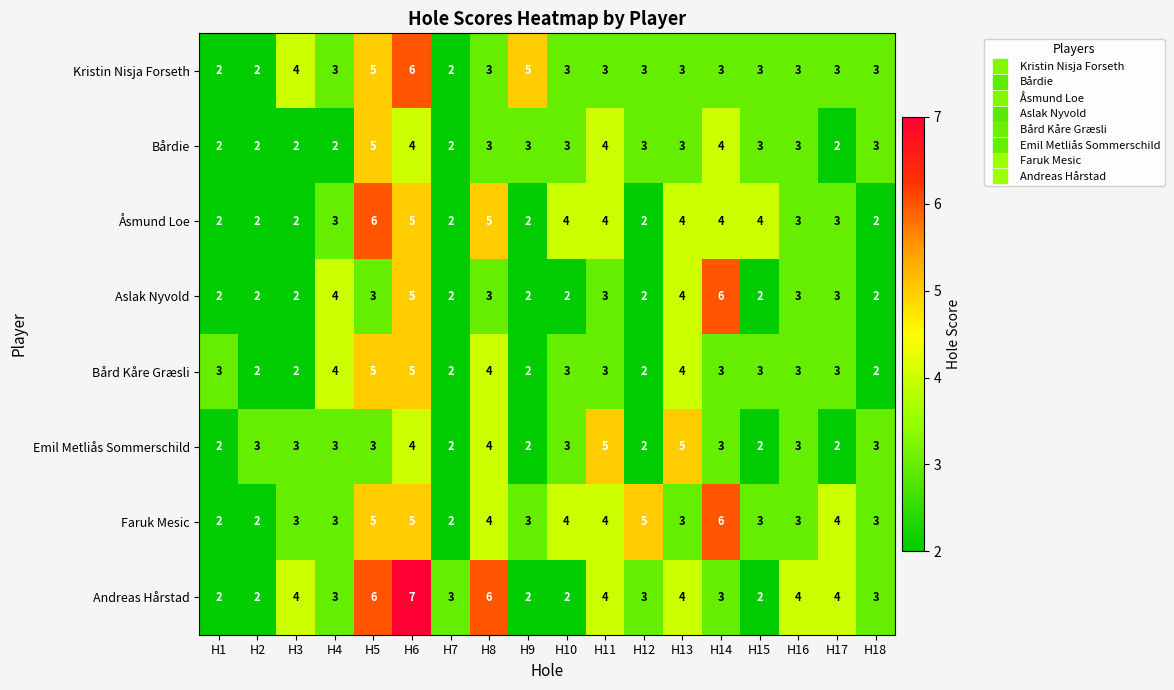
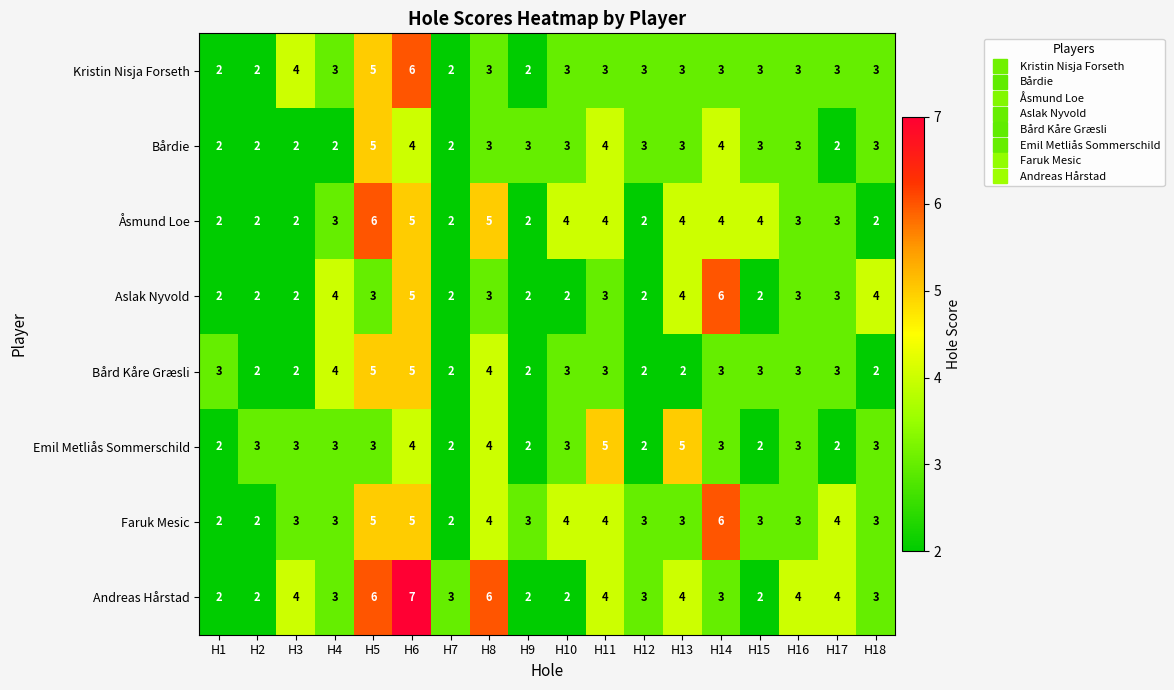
Kristin Nisja Forseth, H9: 5 -> 2
Aslak Nyvold, H18: 2 -> 4
Bård Kåre Græsli, H13: 4 -> 2
Faruk Mesic, H12: 5 -> 3
